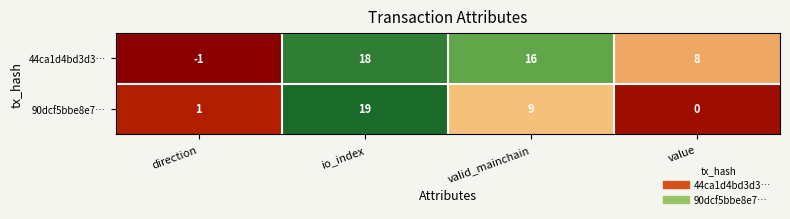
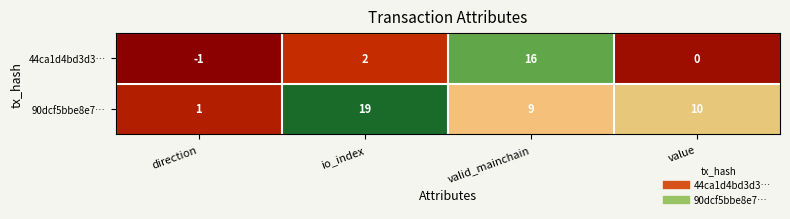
44ca1d4bd3d3…, io_index: 18 -> 2
44ca1d4bd3d3…, value: 8 -> 0
90dcf5bbe8e7…, value: 0 -> 10
